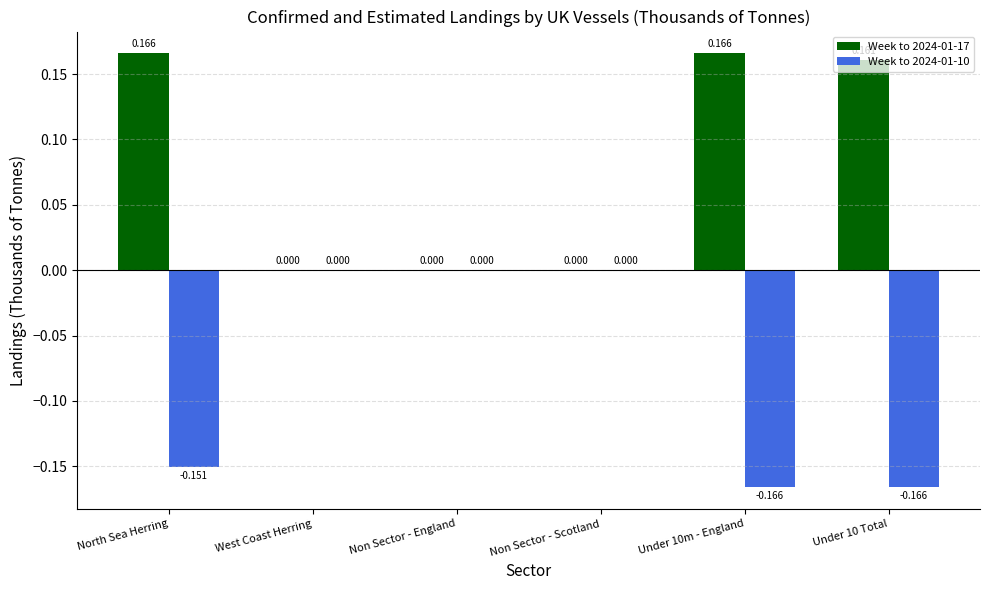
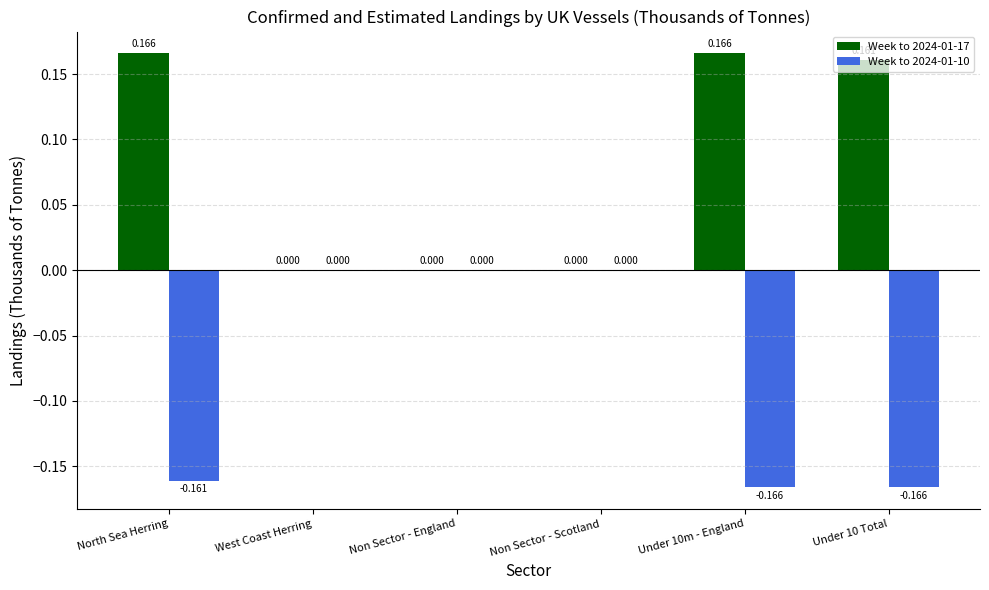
Week to 2024-01-10, North Sea Herring: -0.151 -> -0.161
